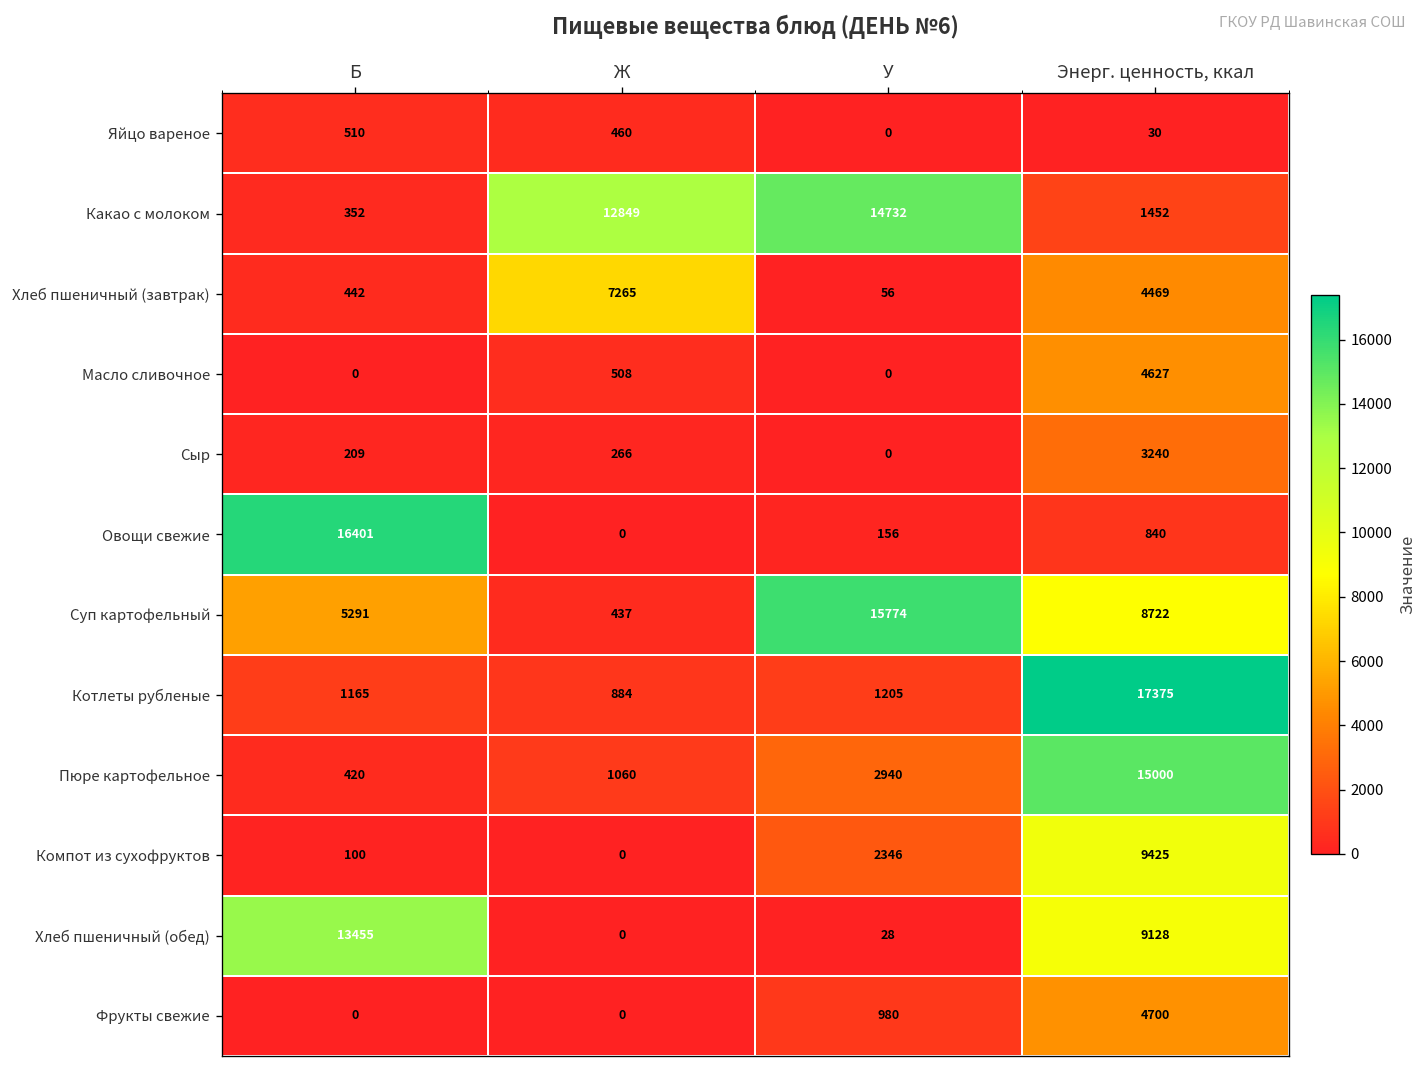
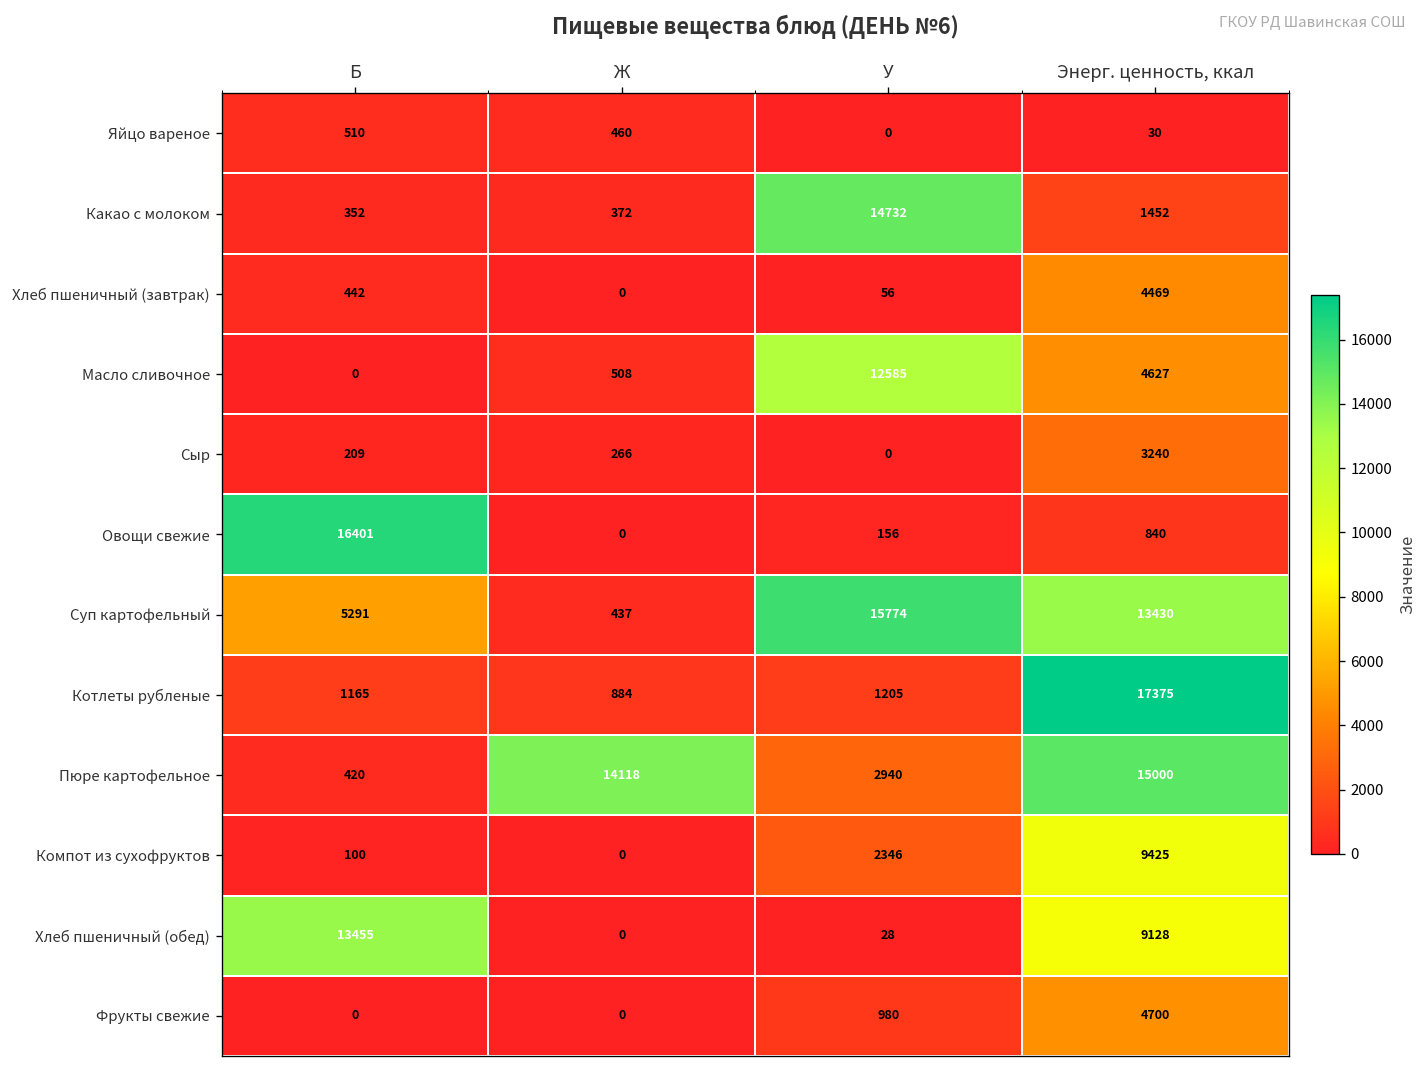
Какао с молоком, Ж: 12849 -> 372
Хлеб пшеничный (завтрак), Ж: 7265 -> 0
Масло сливочное, У: 0 -> 12585
Суп картофельный, Энерг. ценность, ккал: 8722 -> 13430
Пюре картофельное, Ж: 1060 -> 14118
